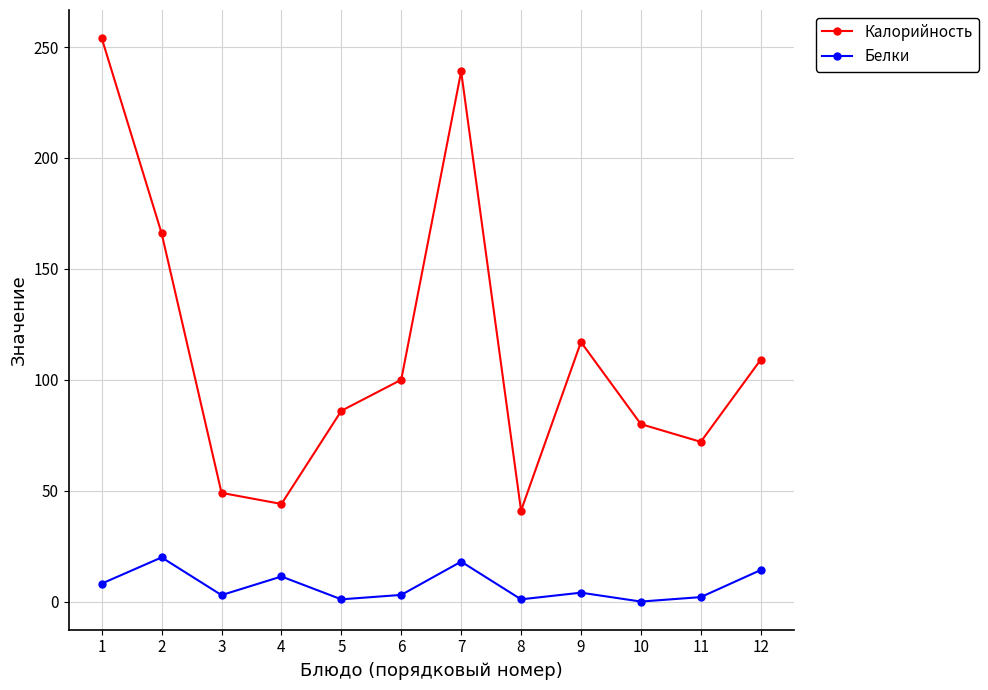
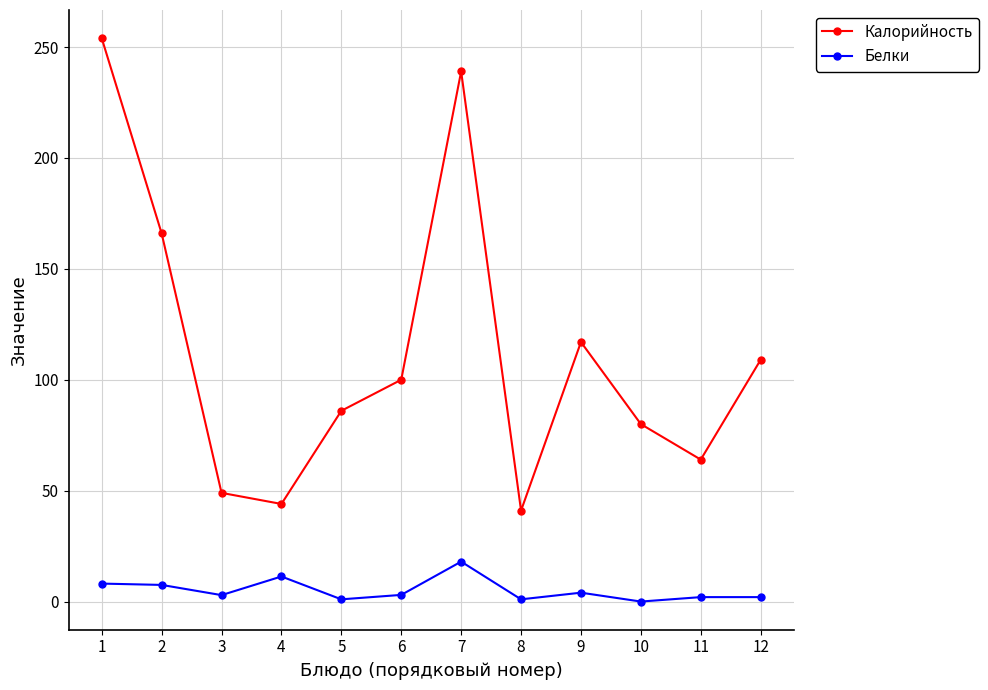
Белки, 2: 20 -> 8
Калорийность, 11: 72 -> 64
Белки, 12: 14 -> 2
